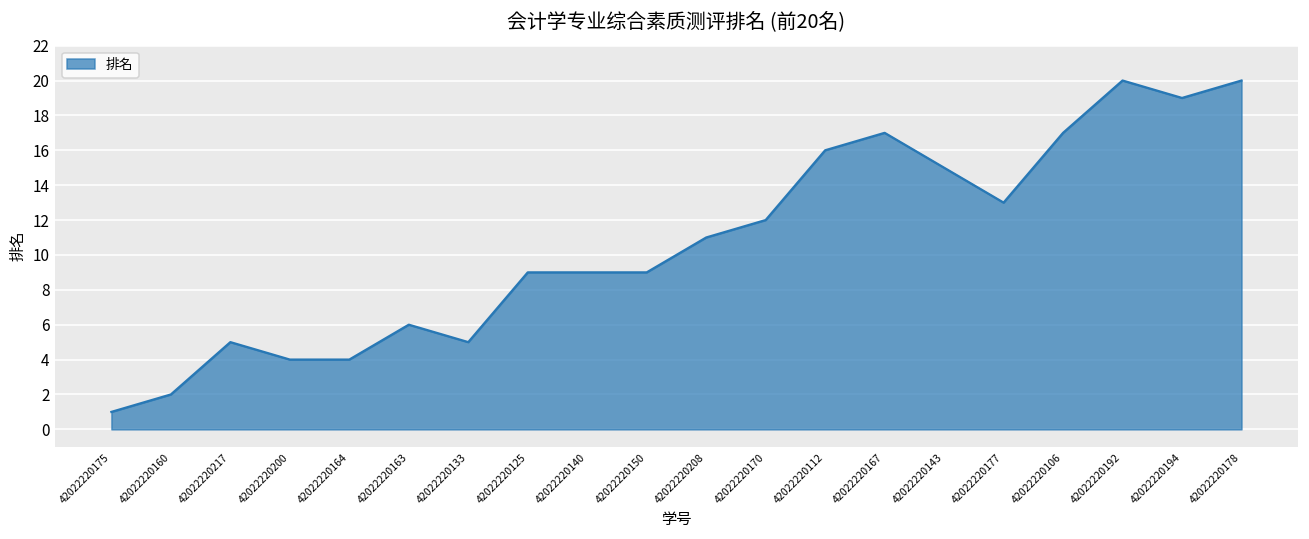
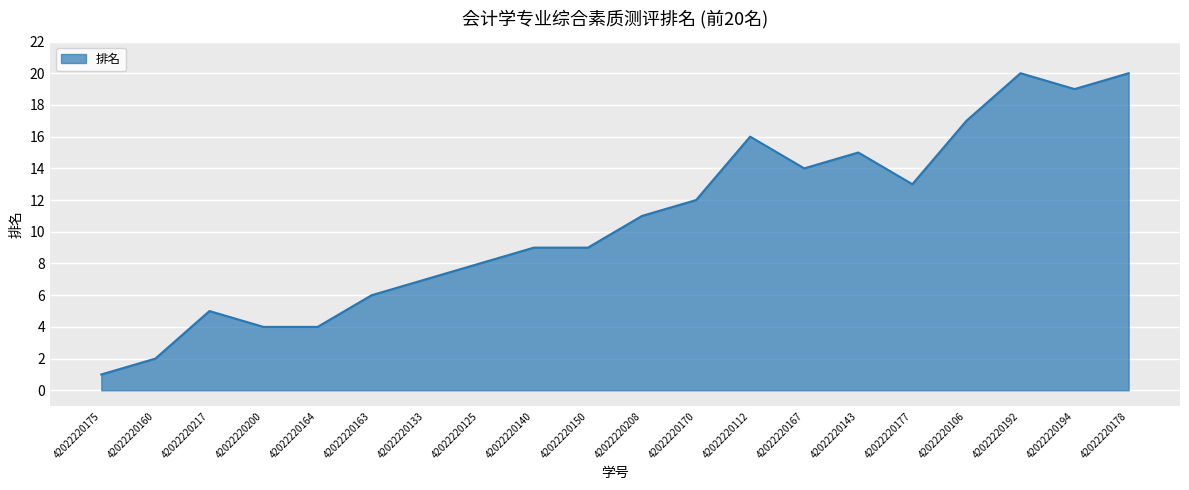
42022220133: 5 -> 7
42022220125: 9 -> 8
42022220167: 17 -> 14
